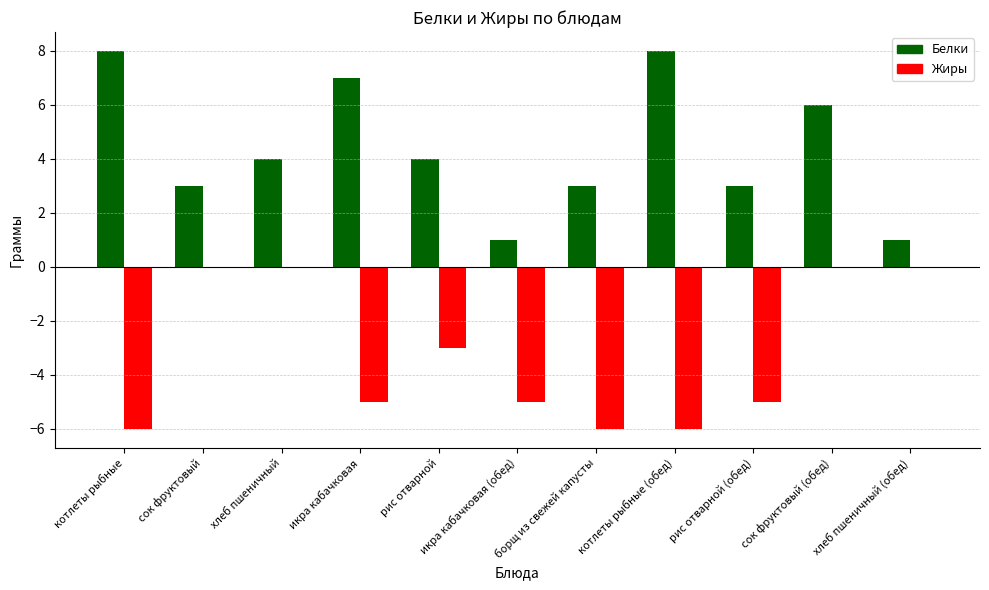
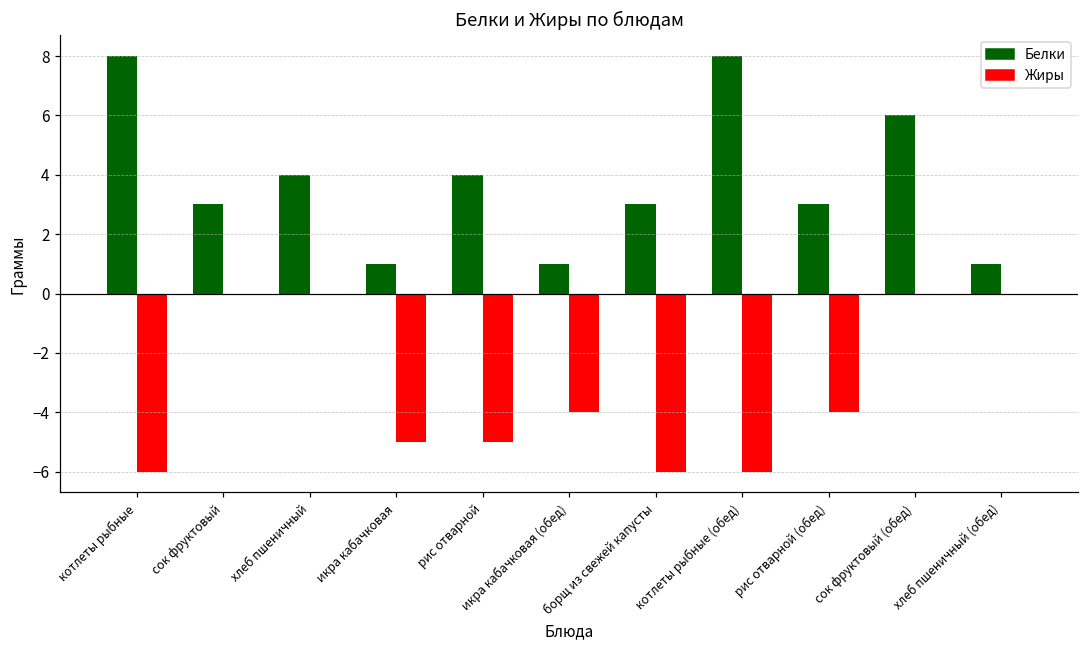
Белки, икра кабачковая: 7 -> 1
Жиры, рис отварной: -3.0 -> -5.0
Жиры, икра кабачковая (обед): -5.0 -> -4.0
Жиры, рис отварной (обед): -5.0 -> -4.0
